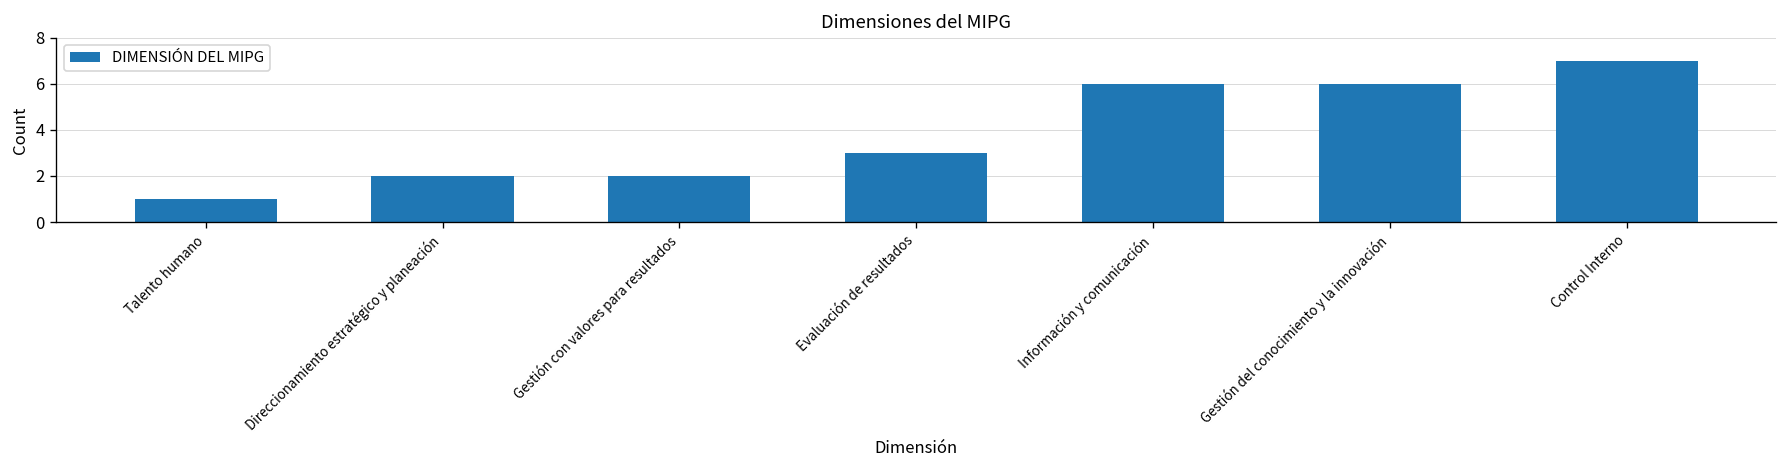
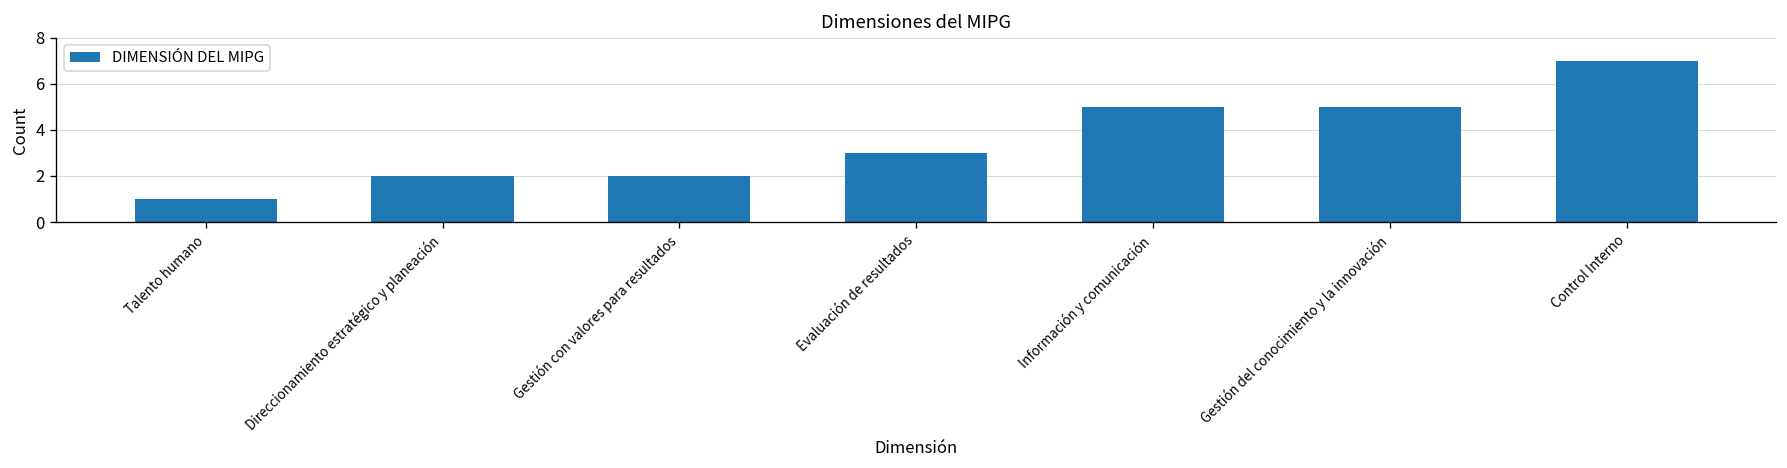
Información y comunicación: 6 -> 5
Gestión del conocimiento y la innovación: 6 -> 5
